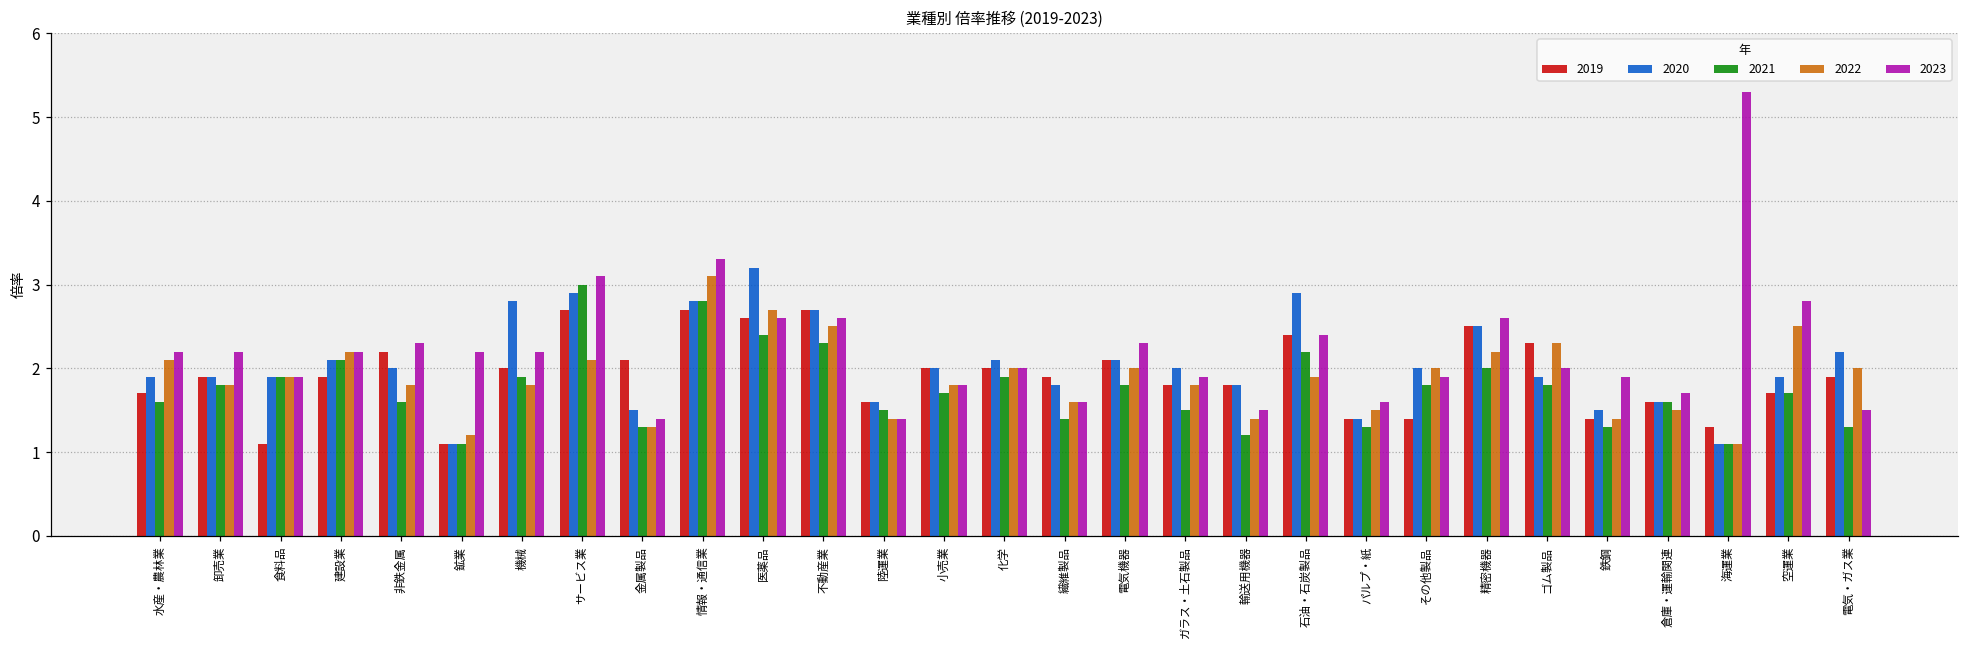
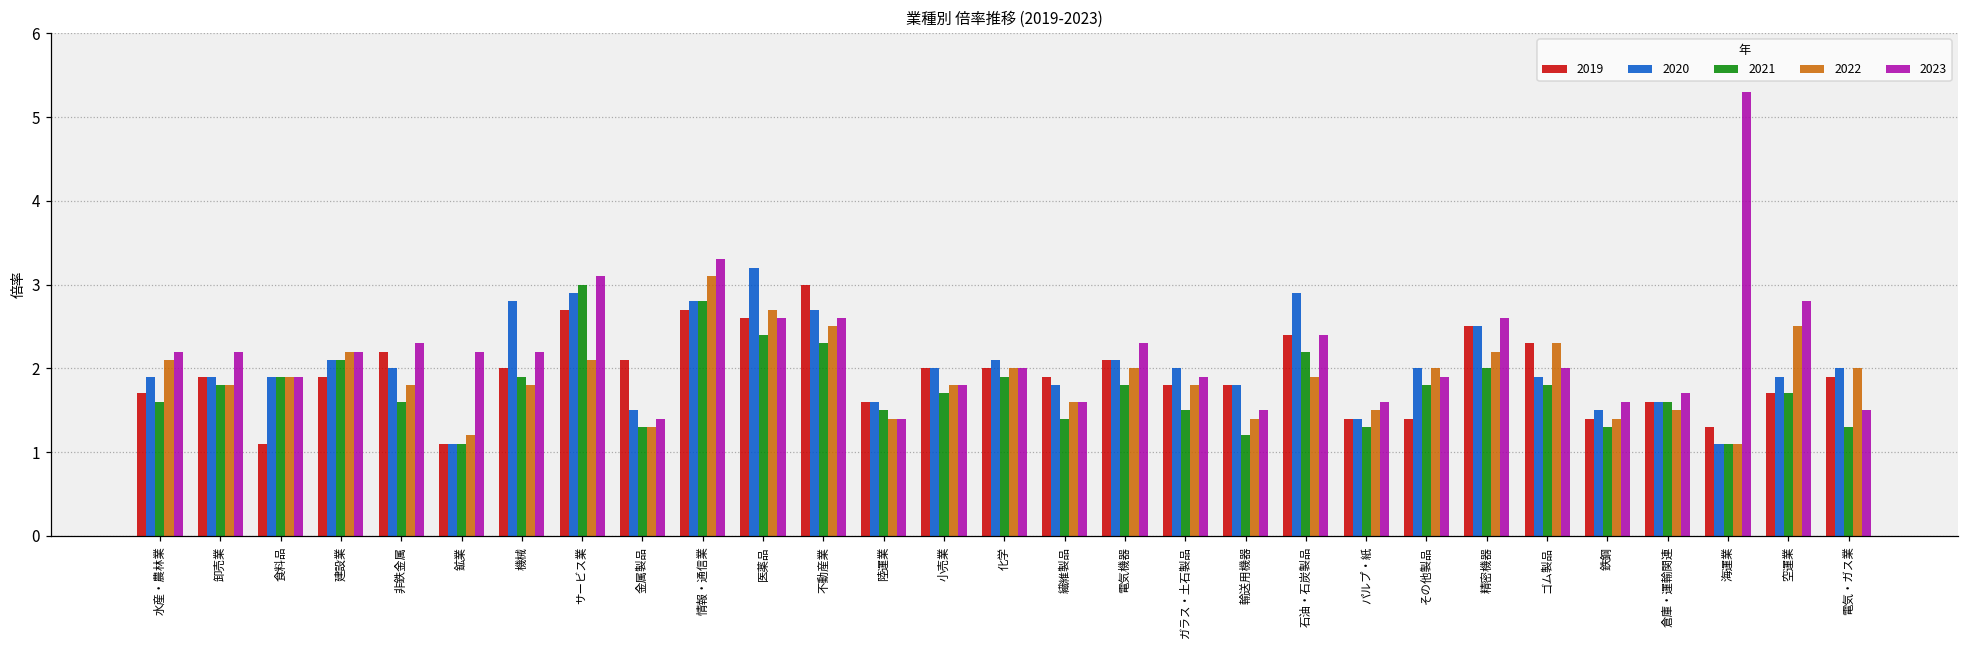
2019, 不動産業: 2.7 -> 3.0
2023, 鉄鋼: 1.9 -> 1.6
2020, 電気・ガス業: 2.2 -> 2.0
